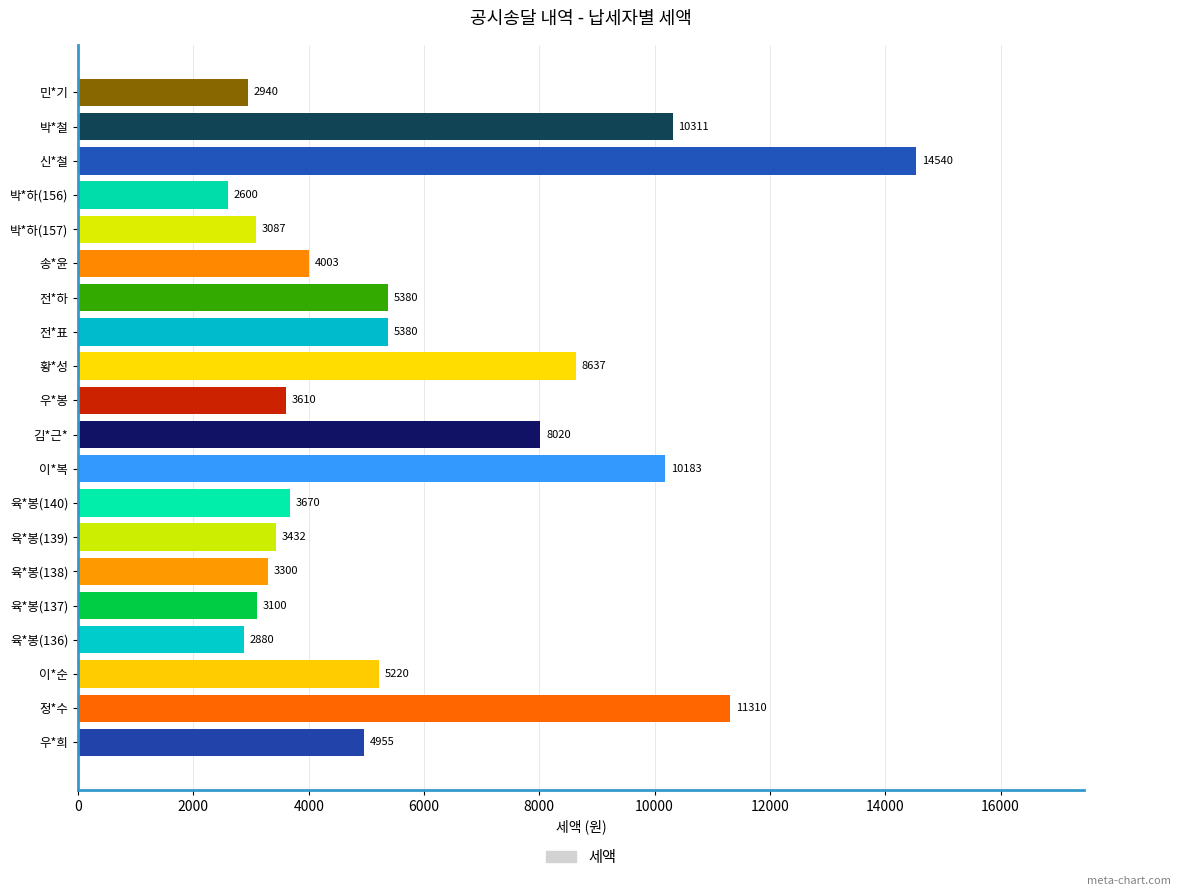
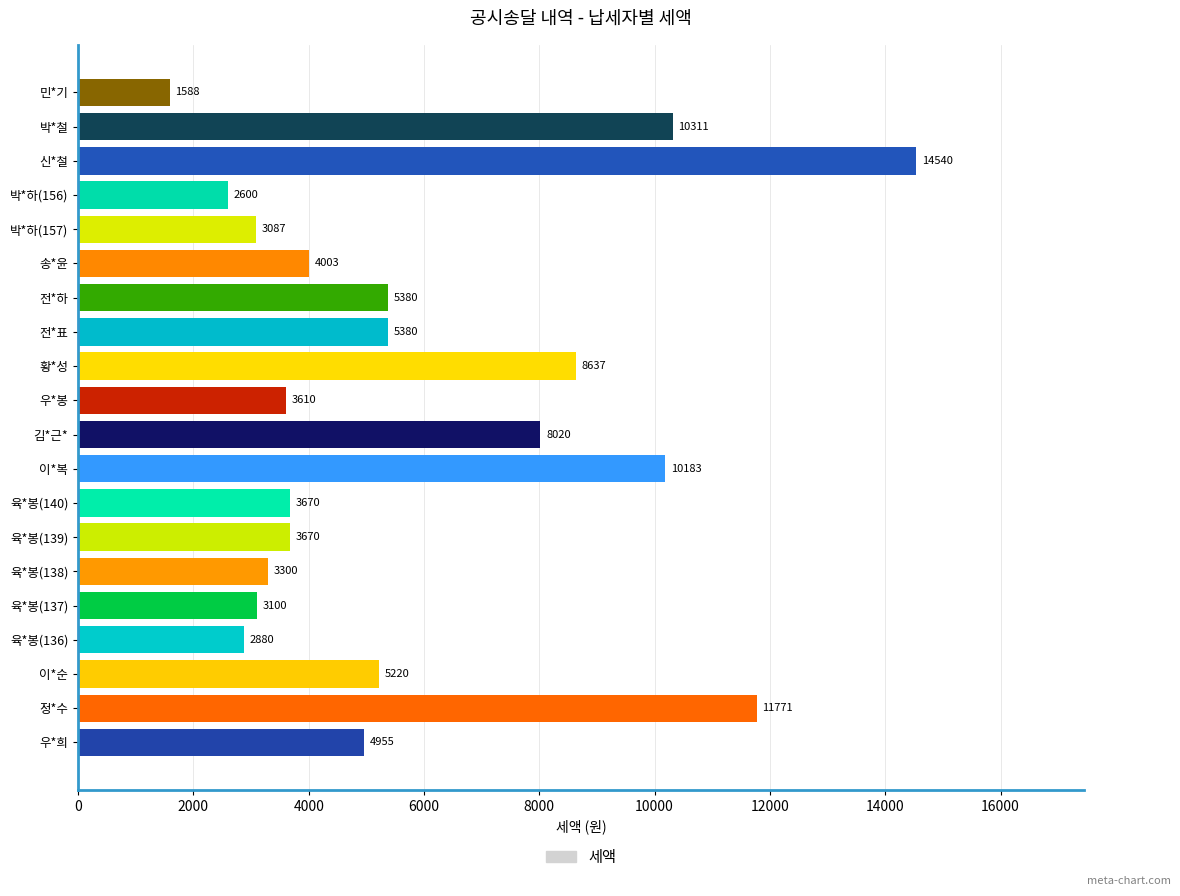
민*기: 2940 -> 1588
육*봉(139): 3432 -> 3670
정*수: 11310 -> 11771
